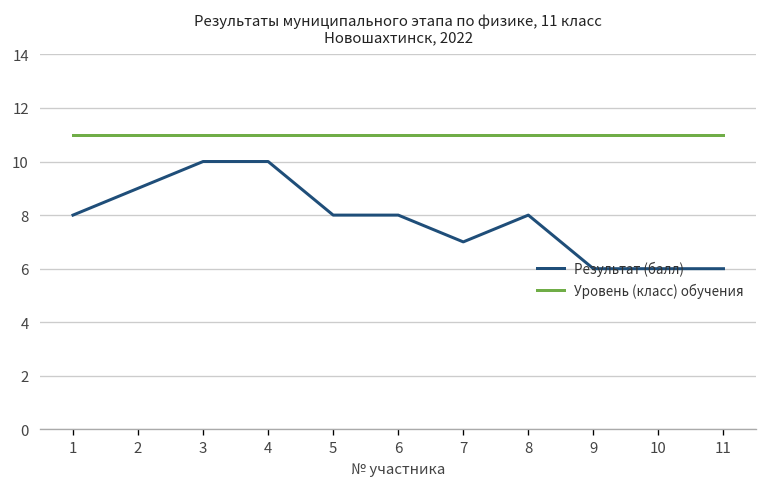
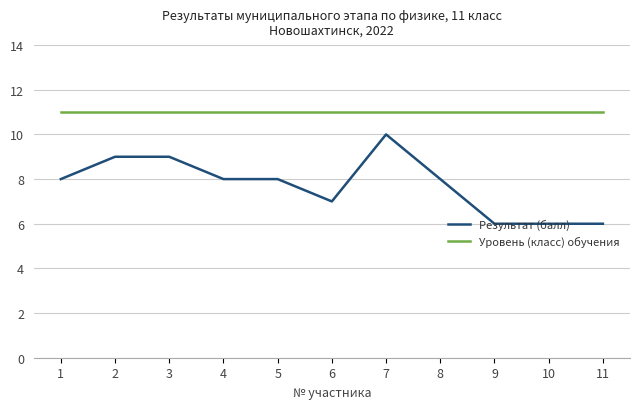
Результат (балл), 3: 10 -> 9
Результат (балл), 4: 10 -> 8
Результат (балл), 6: 8 -> 7
Результат (балл), 7: 7 -> 10
